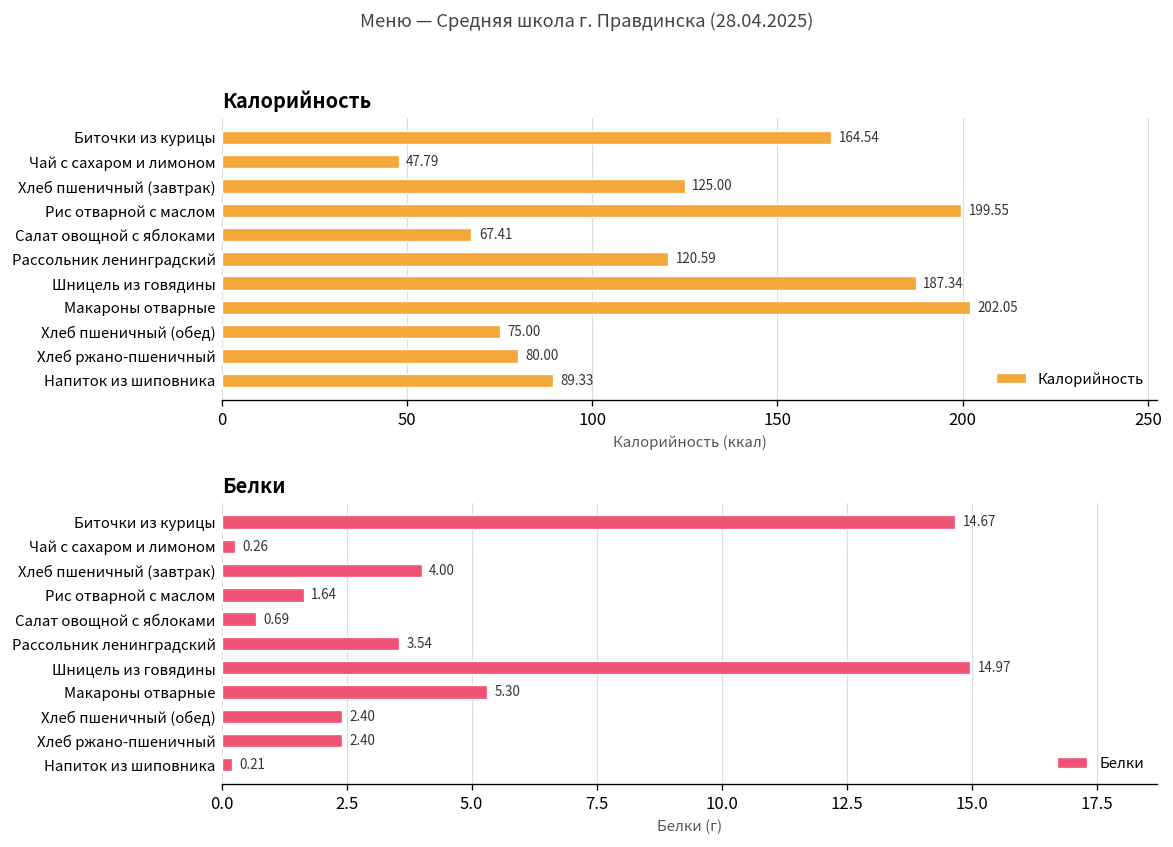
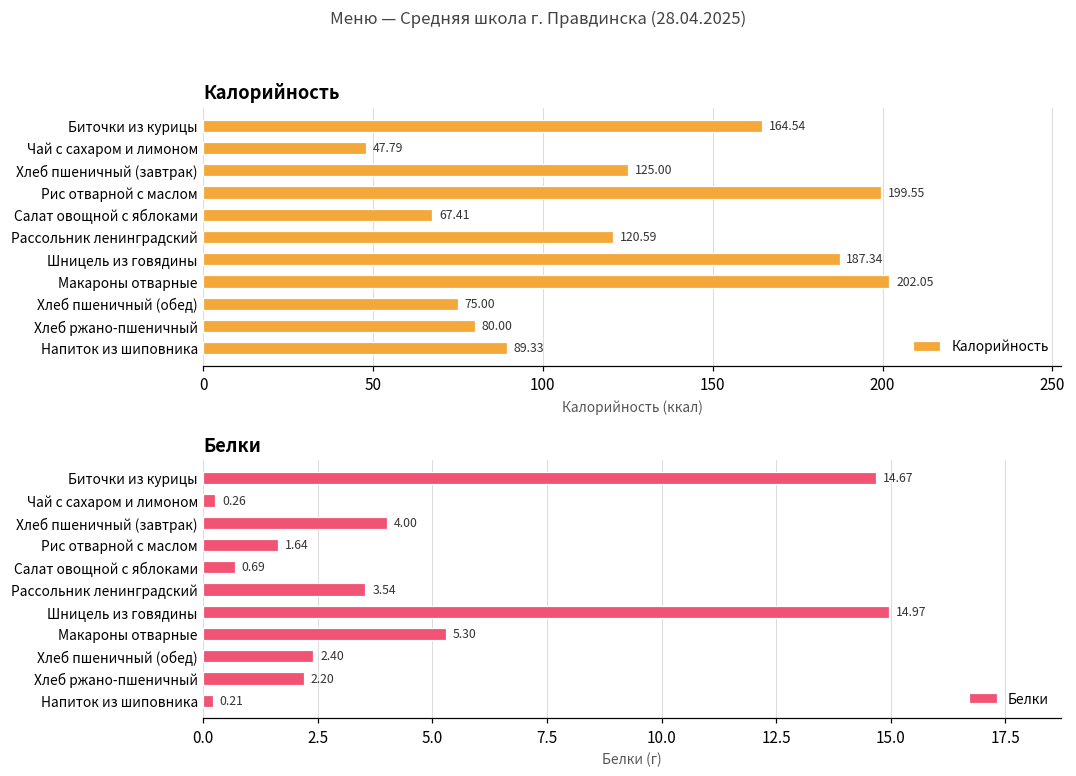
Белки, Хлеб ржано-пшеничный: 2.40 -> 2.20
